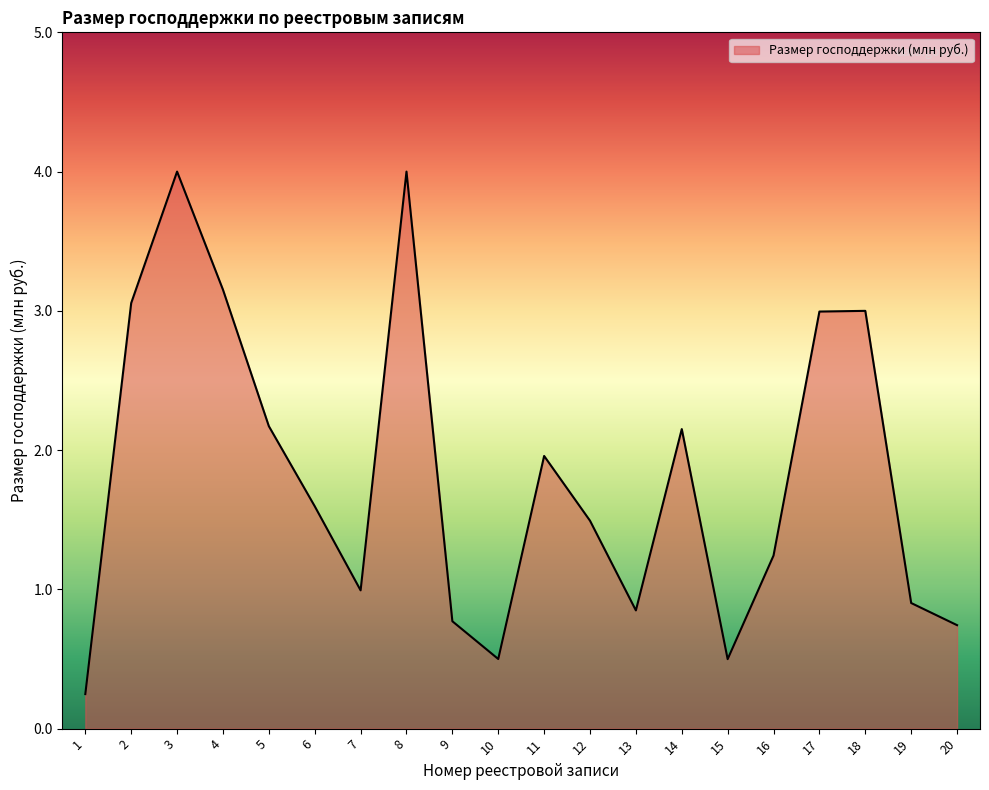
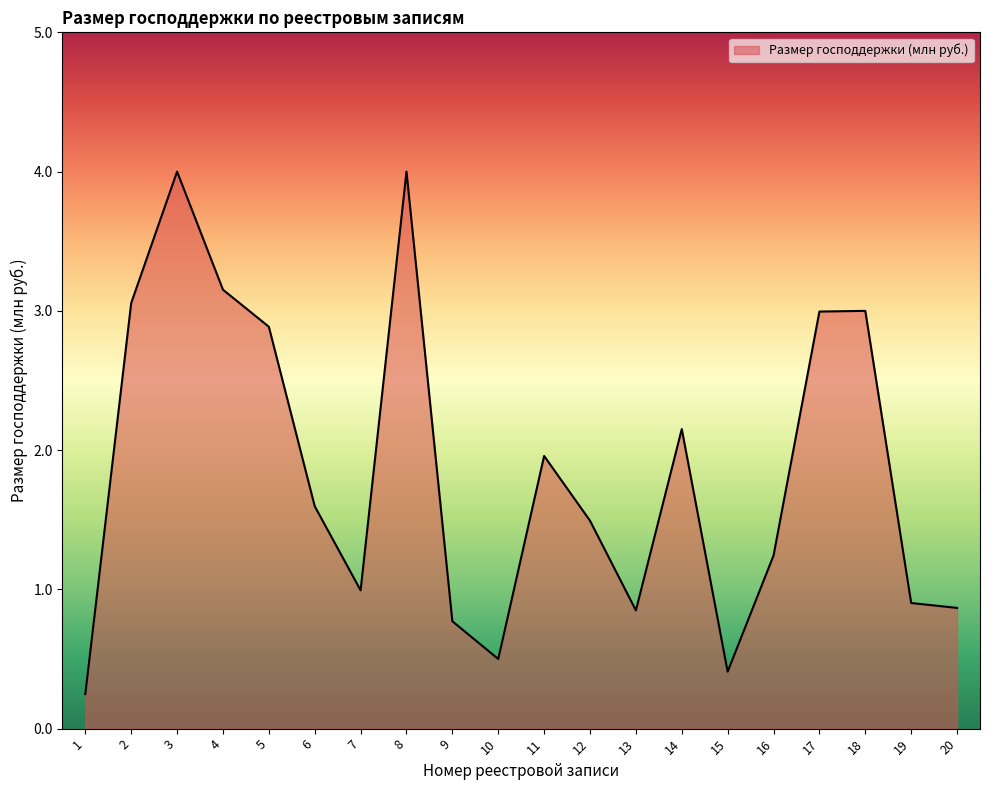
5: 2.17 -> 2.89
15: 0.50 -> 0.41
20: 0.74 -> 0.87
